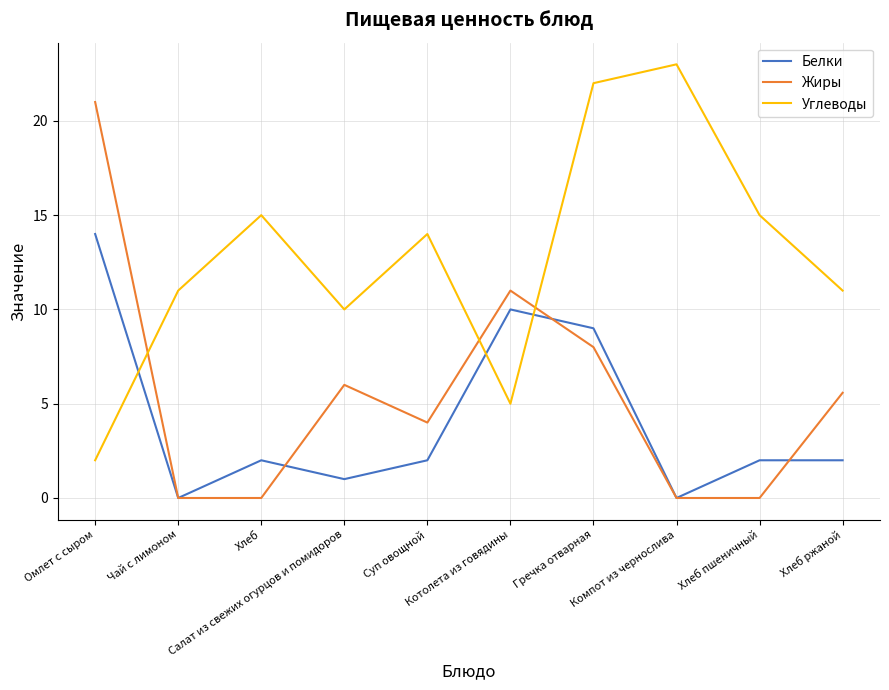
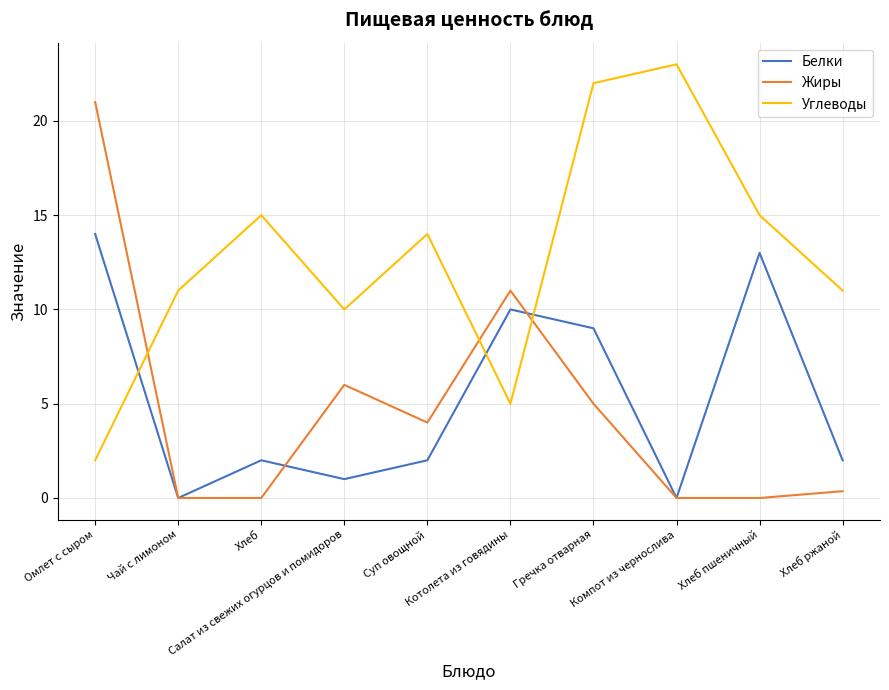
Жиры, Гречка отварная: 8 -> 5
Белки, Хлеб пшеничный: 2 -> 13
Жиры, Хлеб ржаной: 5.6 -> 0.4
